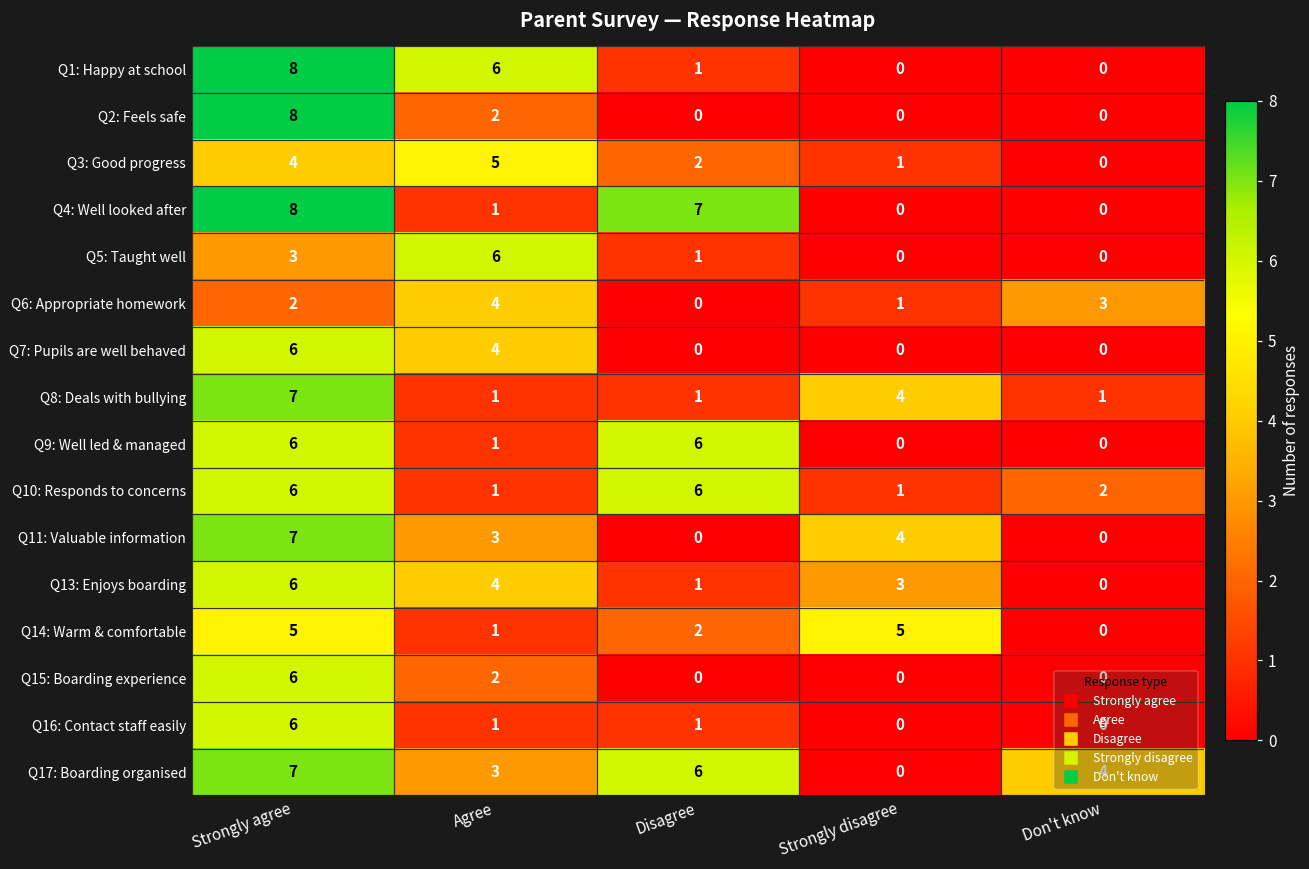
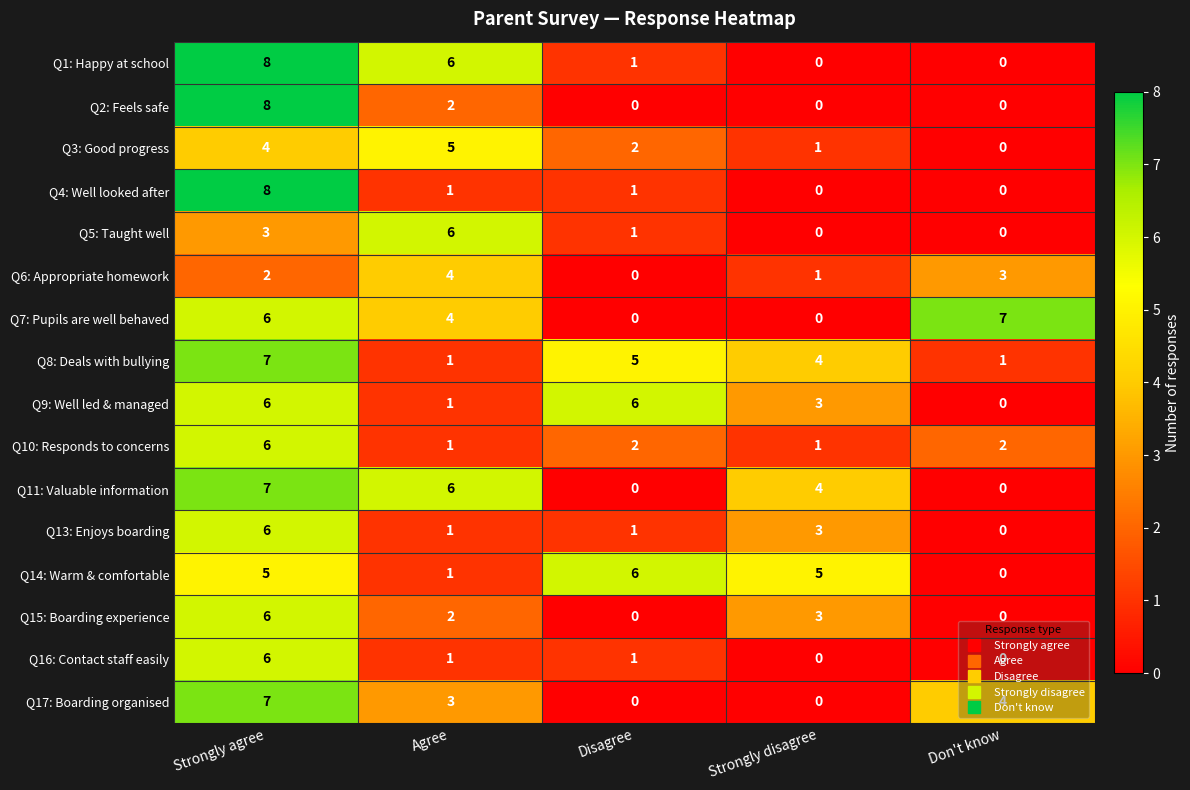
Q4: Well looked after, Disagree: 7 -> 1
Q7: Pupils are well behaved, Don't know: 0 -> 7
Q8: Deals with bullying, Disagree: 1 -> 5
Q9: Well led & managed, Strongly disagree: 0 -> 3
Q10: Responds to concerns, Disagree: 6 -> 2
Q11: Valuable information, Agree: 3 -> 6
Q13: Enjoys boarding, Agree: 4 -> 1
Q14: Warm & comfortable, Disagree: 2 -> 6
Q15: Boarding experience, Strongly disagree: 0 -> 3
Q17: Boarding organised, Disagree: 6 -> 0
